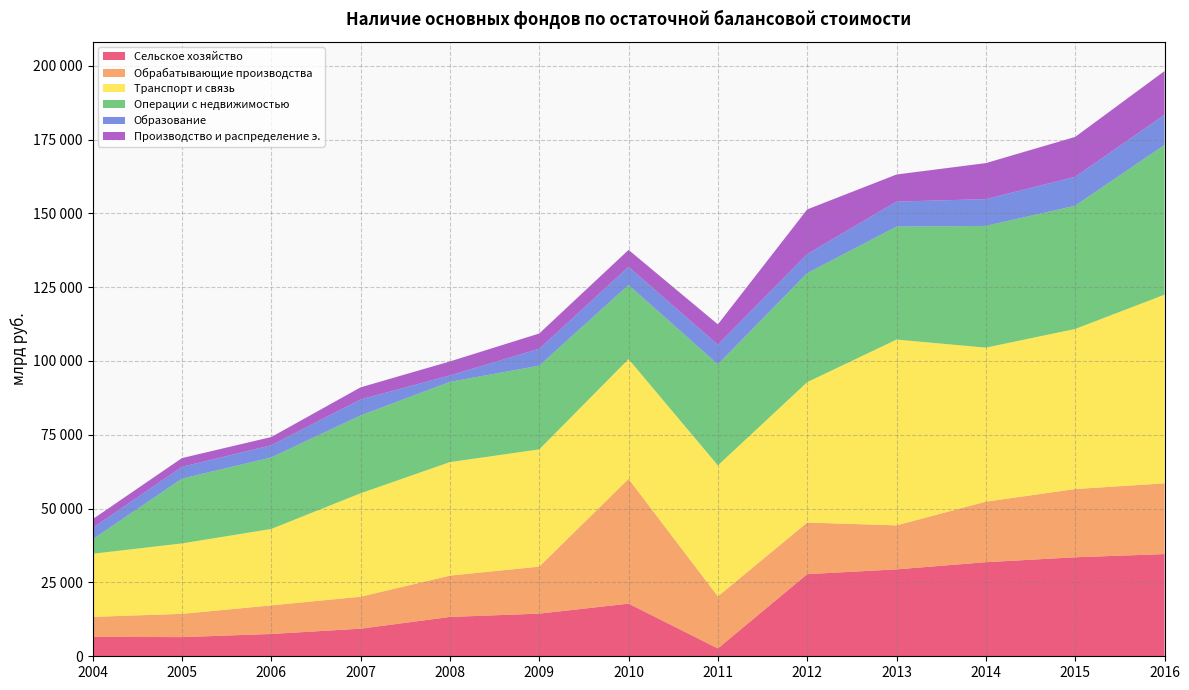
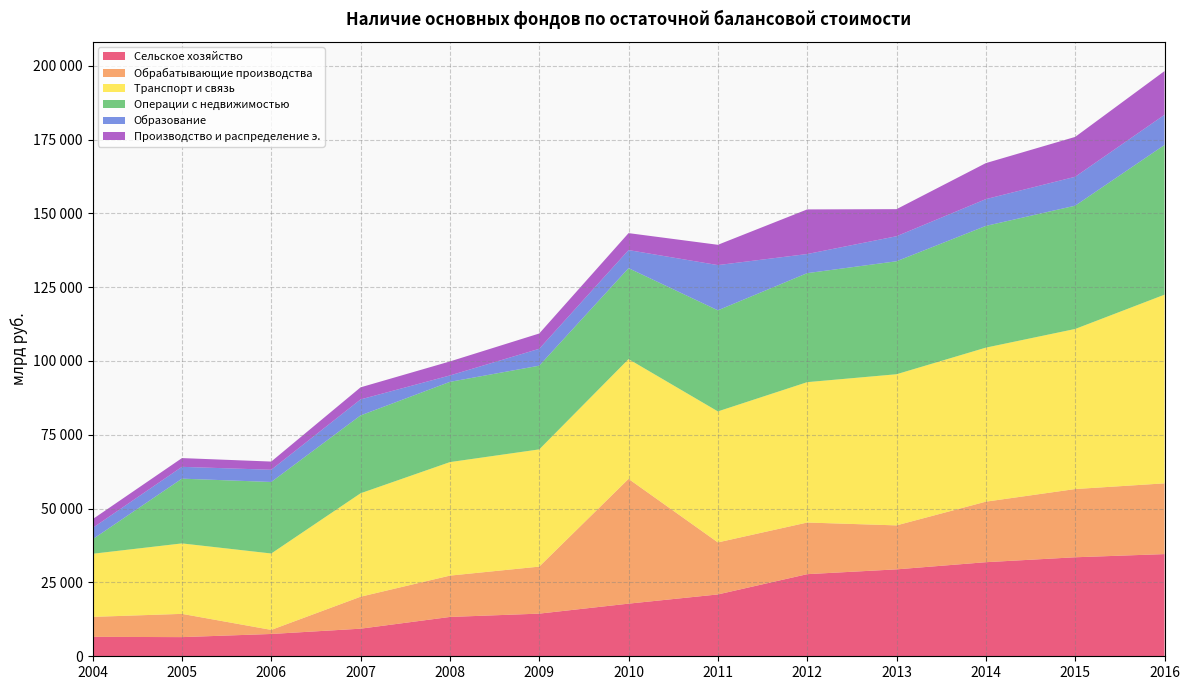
Обрабатывающие производства, 2006: 10000 -> 1000
Операции с недвижимостью, 2010: 25000 -> 31000
Сельское хозяйство, 2011: 3000 -> 21000
Образование, 2011: 7000 -> 15000
Транспорт и связь, 2013: 63000 -> 51000
